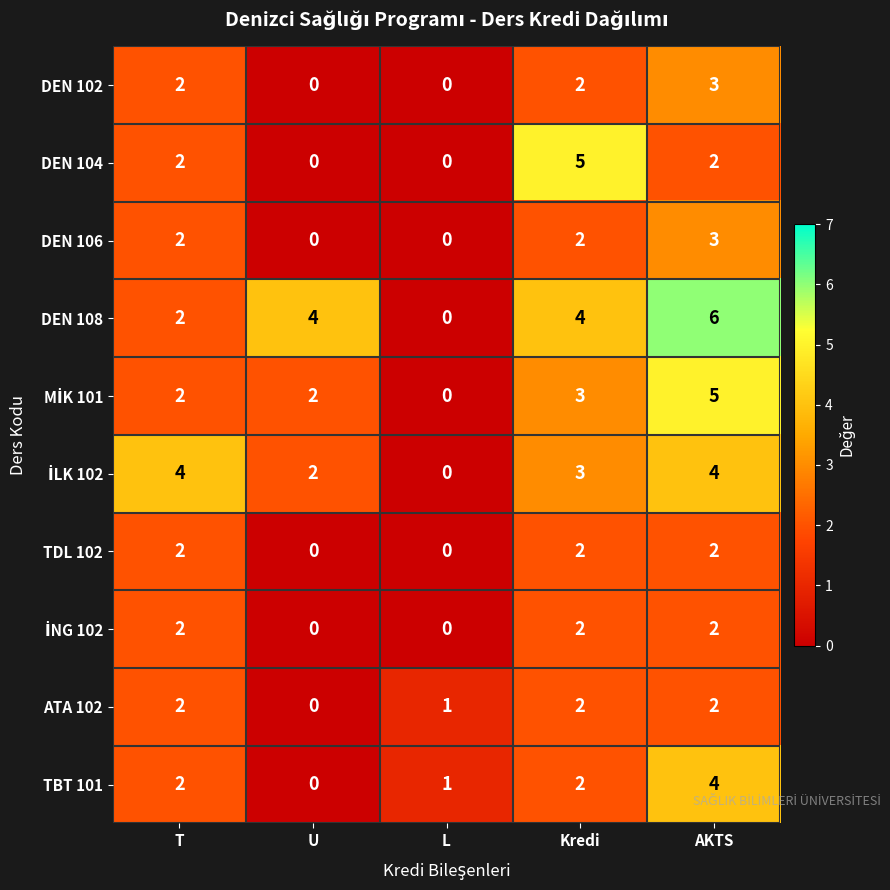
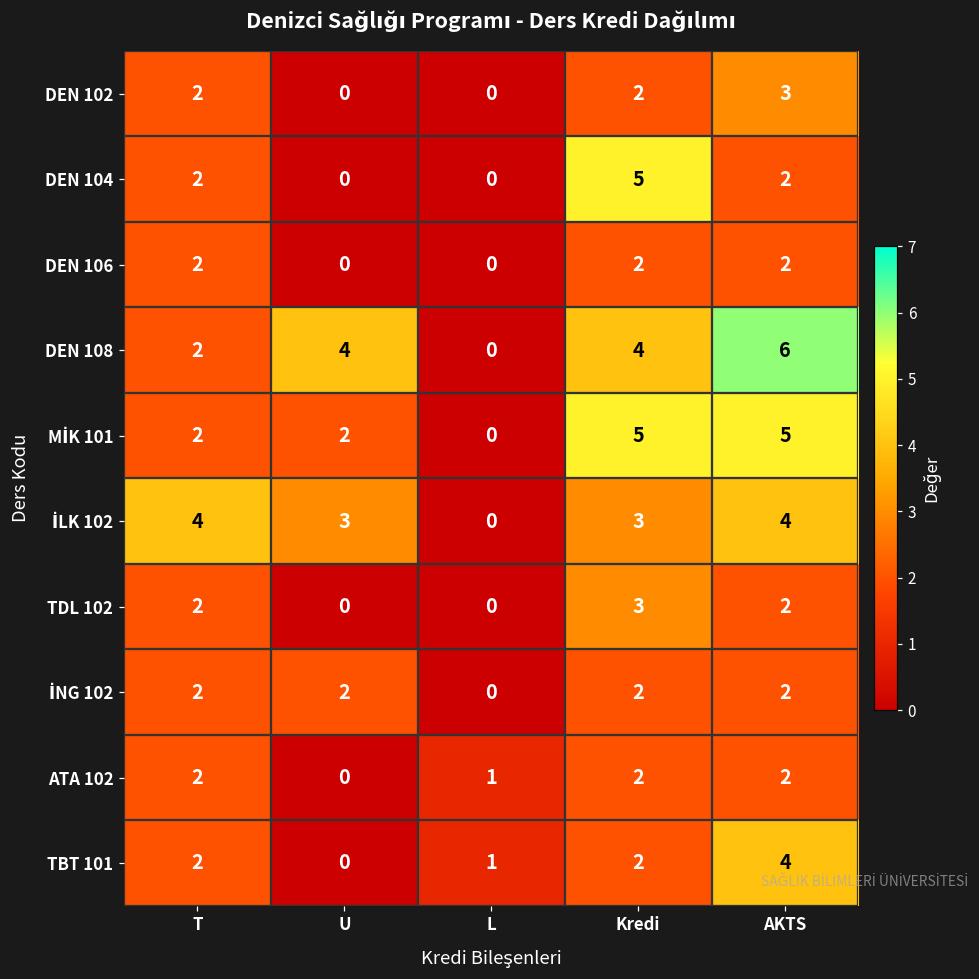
DEN 106, AKTS: 3 -> 2
MİK 101, Kredi: 3 -> 5
İLK 102, U: 2 -> 3
TDL 102, Kredi: 2 -> 3
İNG 102, U: 0 -> 2
